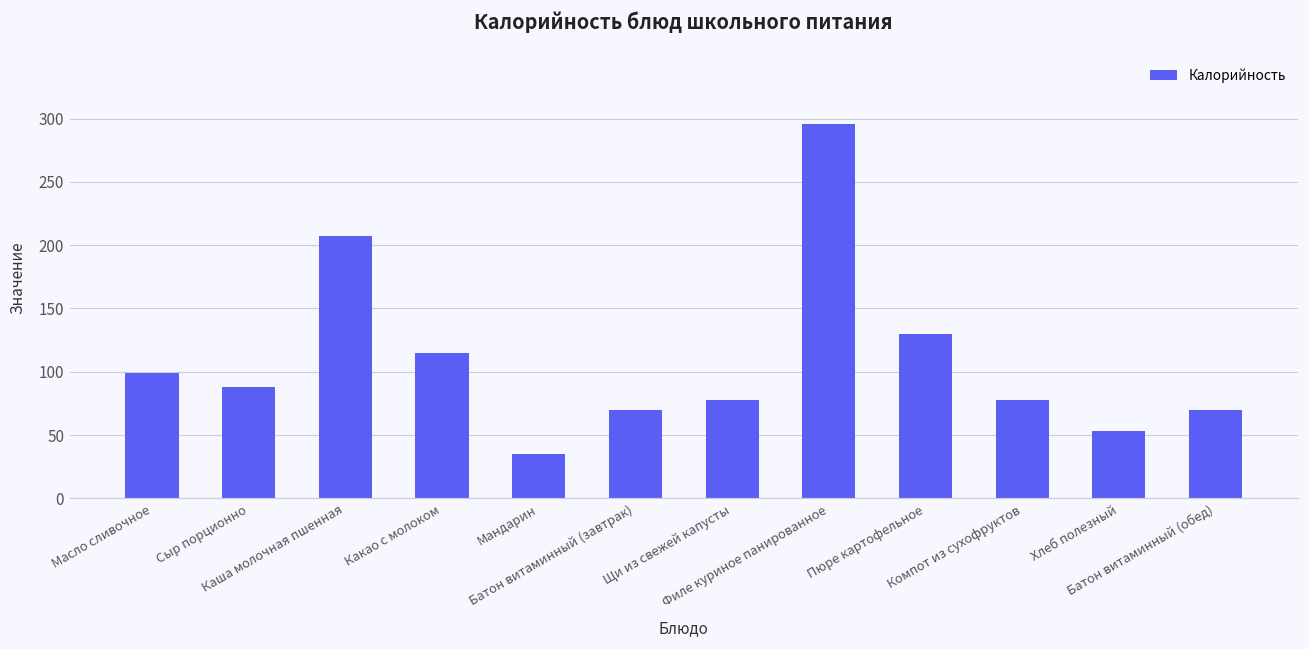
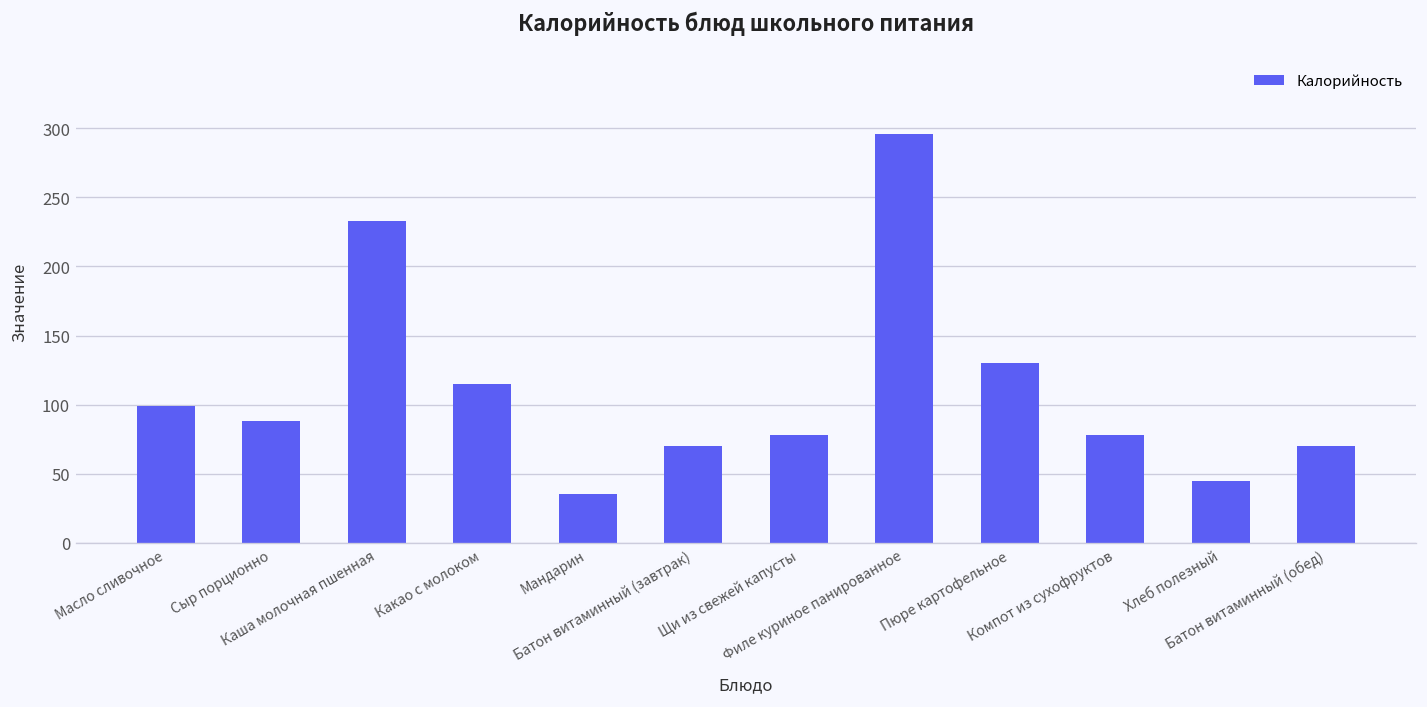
Каша молочная пшенная: 207 -> 233
Хлеб полезный: 53 -> 45
